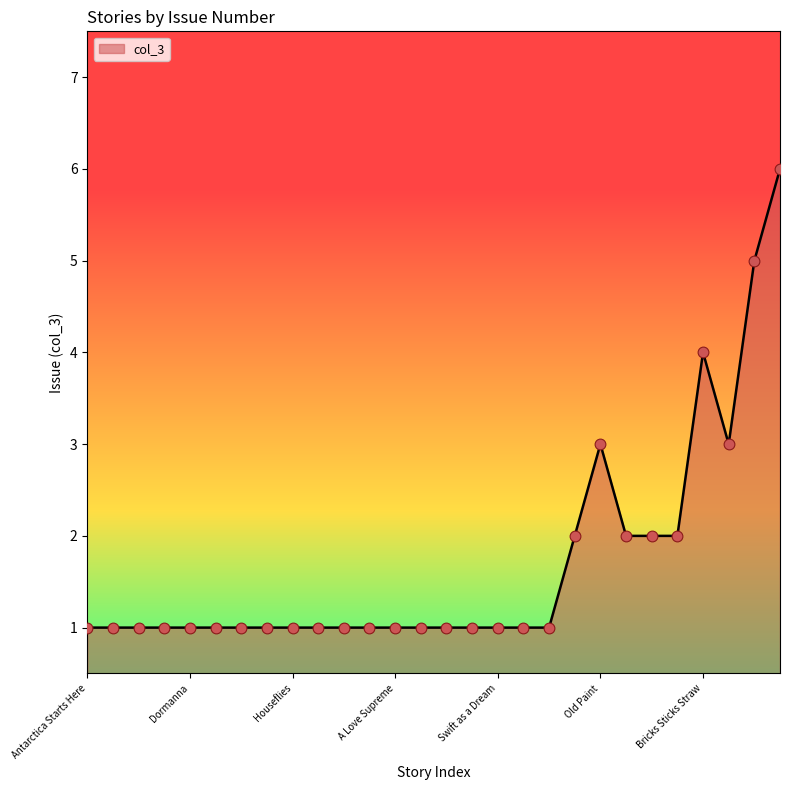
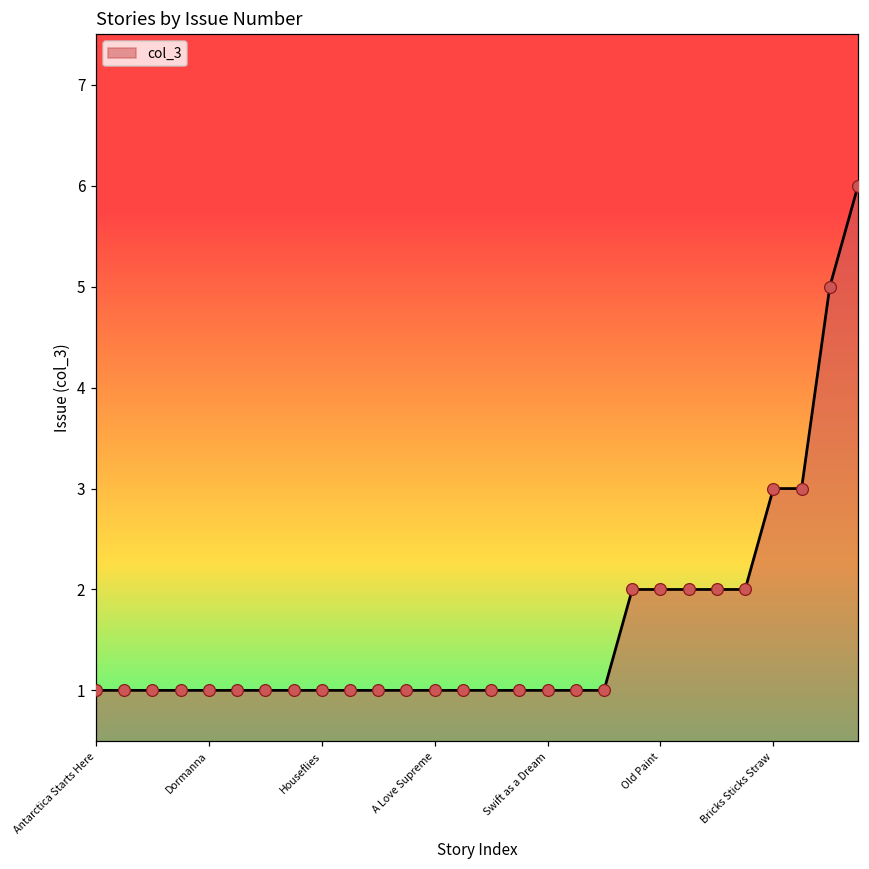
Old Paint: 3 -> 2
Bricks Sticks Straw: 4 -> 3
